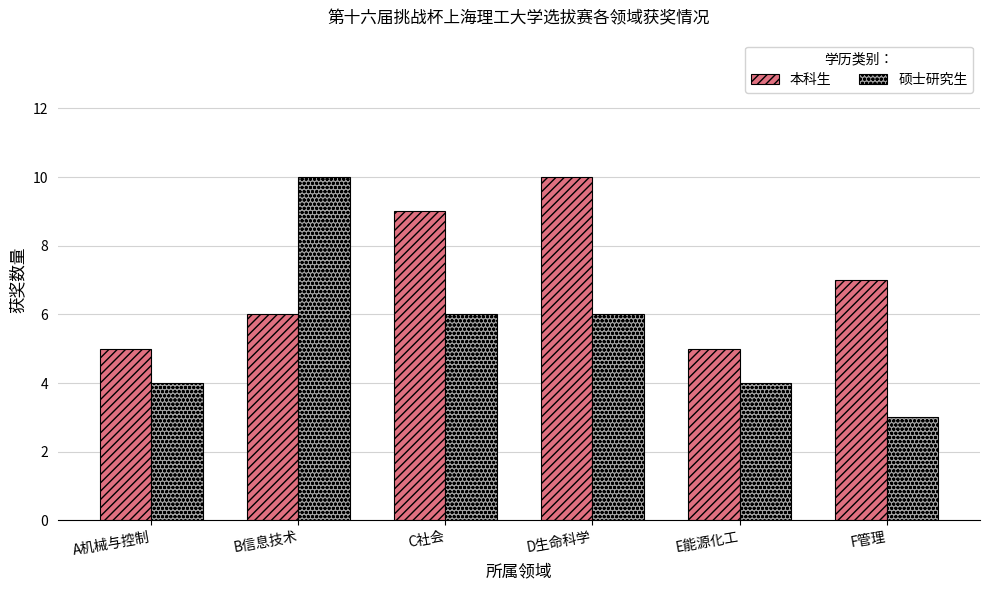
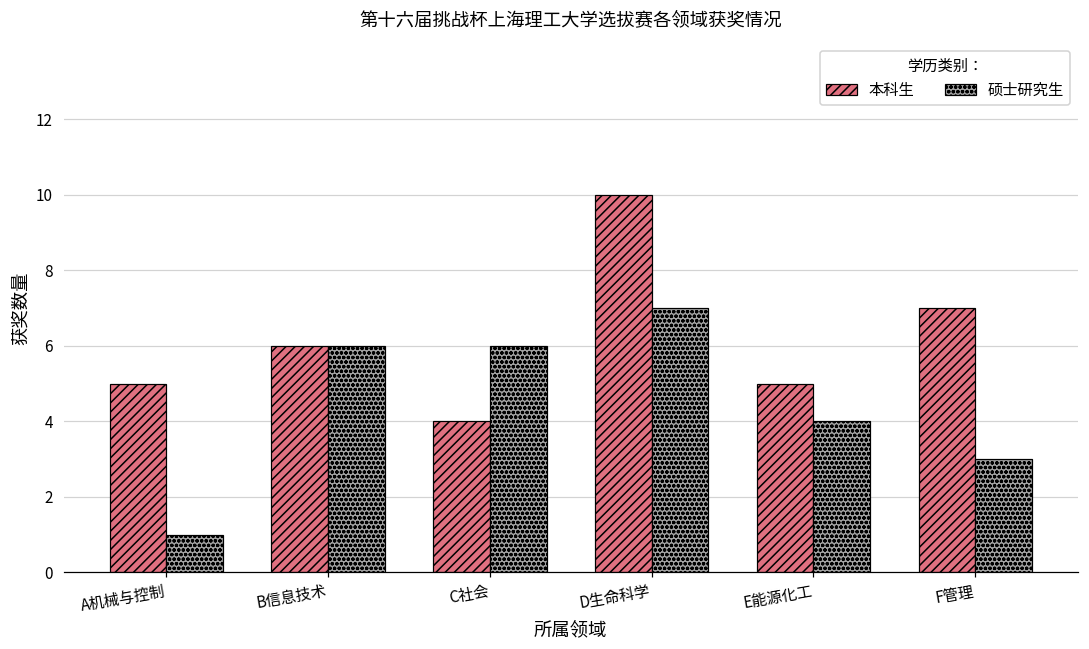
硕士研究生, A机械与控制: 4 -> 1
硕士研究生, B信息技术: 10 -> 6
本科生, C社会: 9 -> 4
硕士研究生, D生命科学: 6 -> 7
